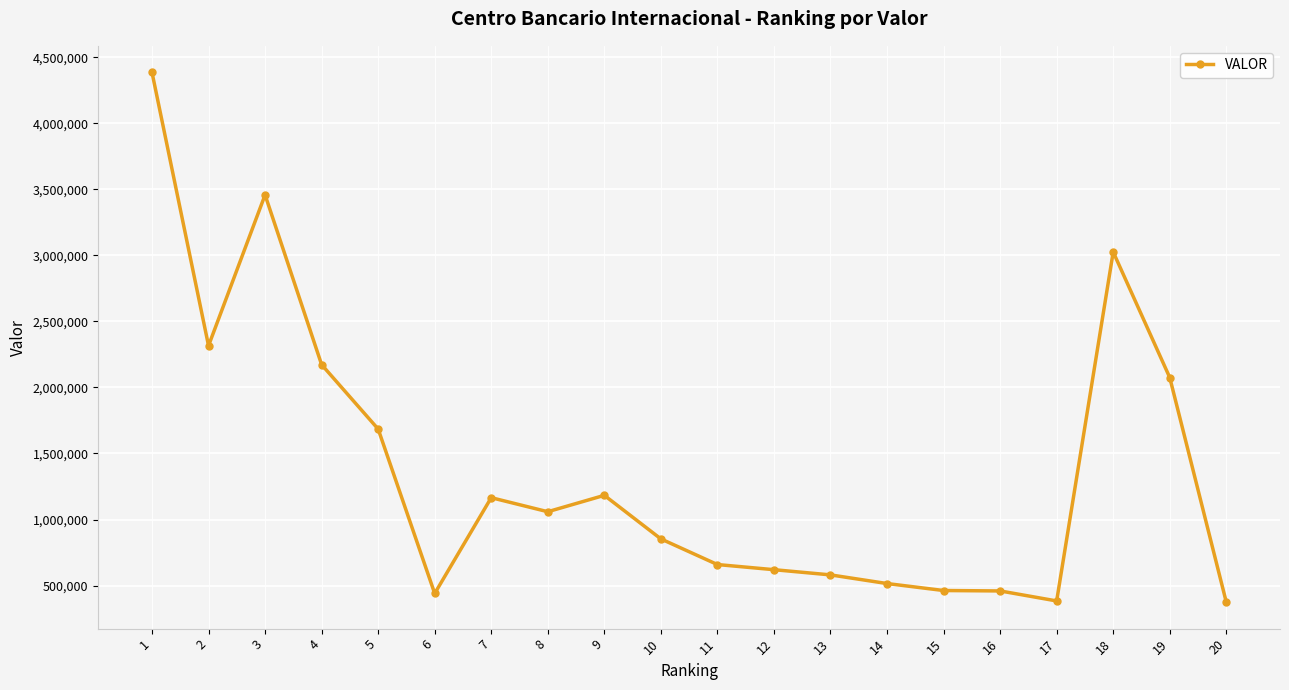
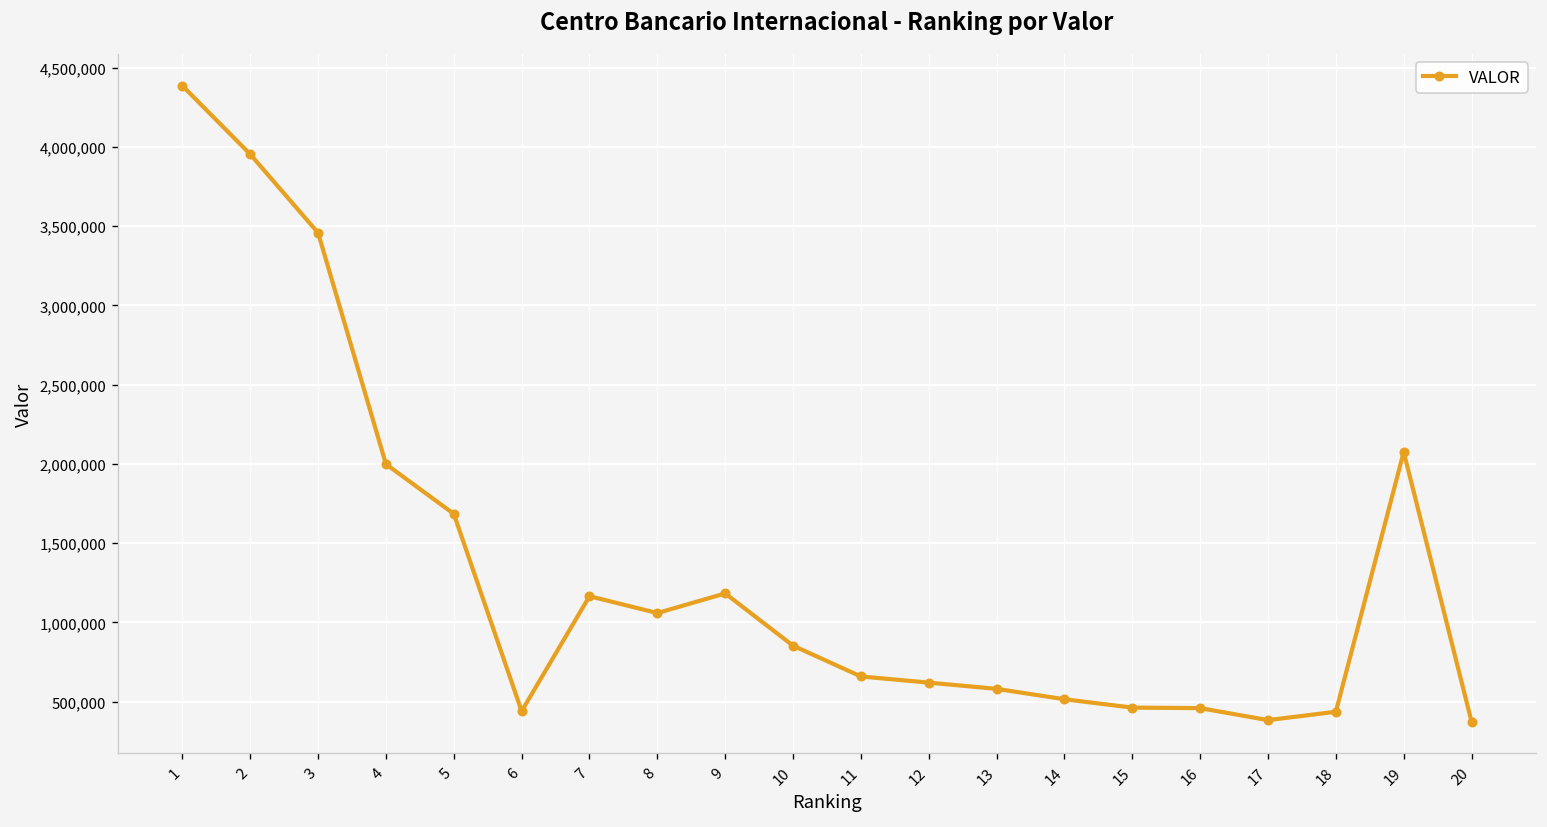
2: 2,320,000 -> 3,950,000
4: 2,170,000 -> 2,000,000
18: 3,030,000 -> 440,000
